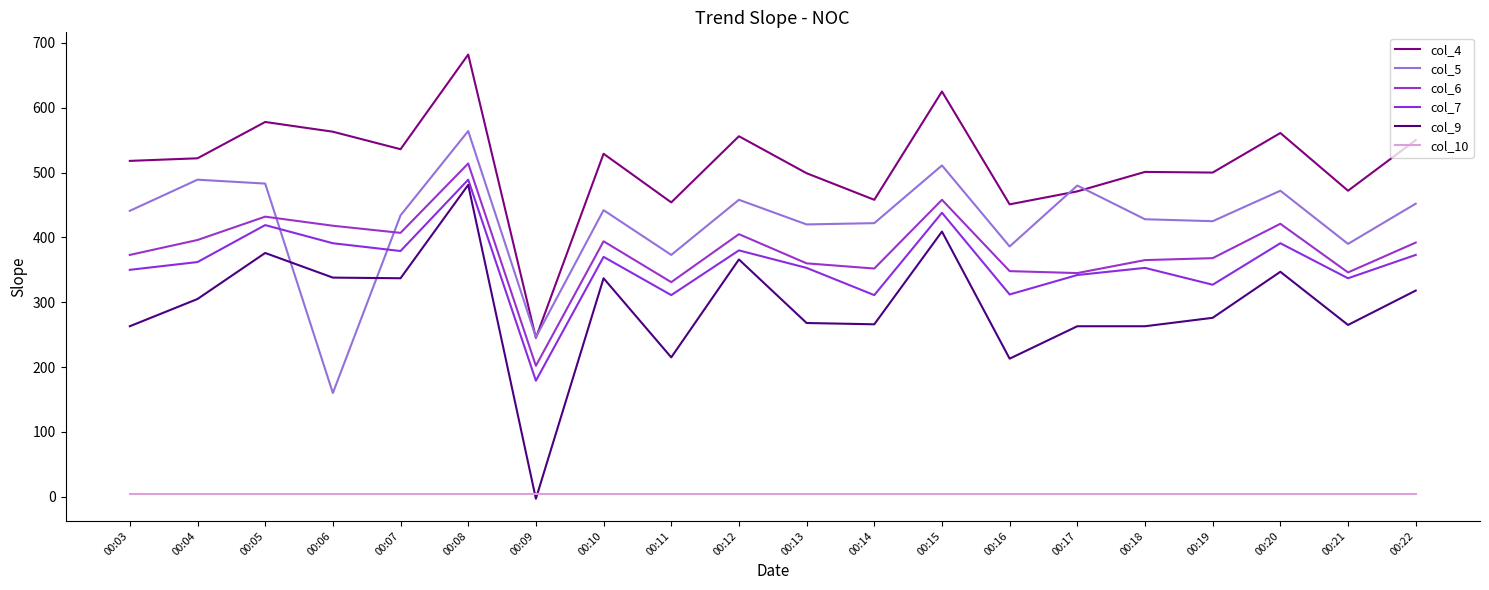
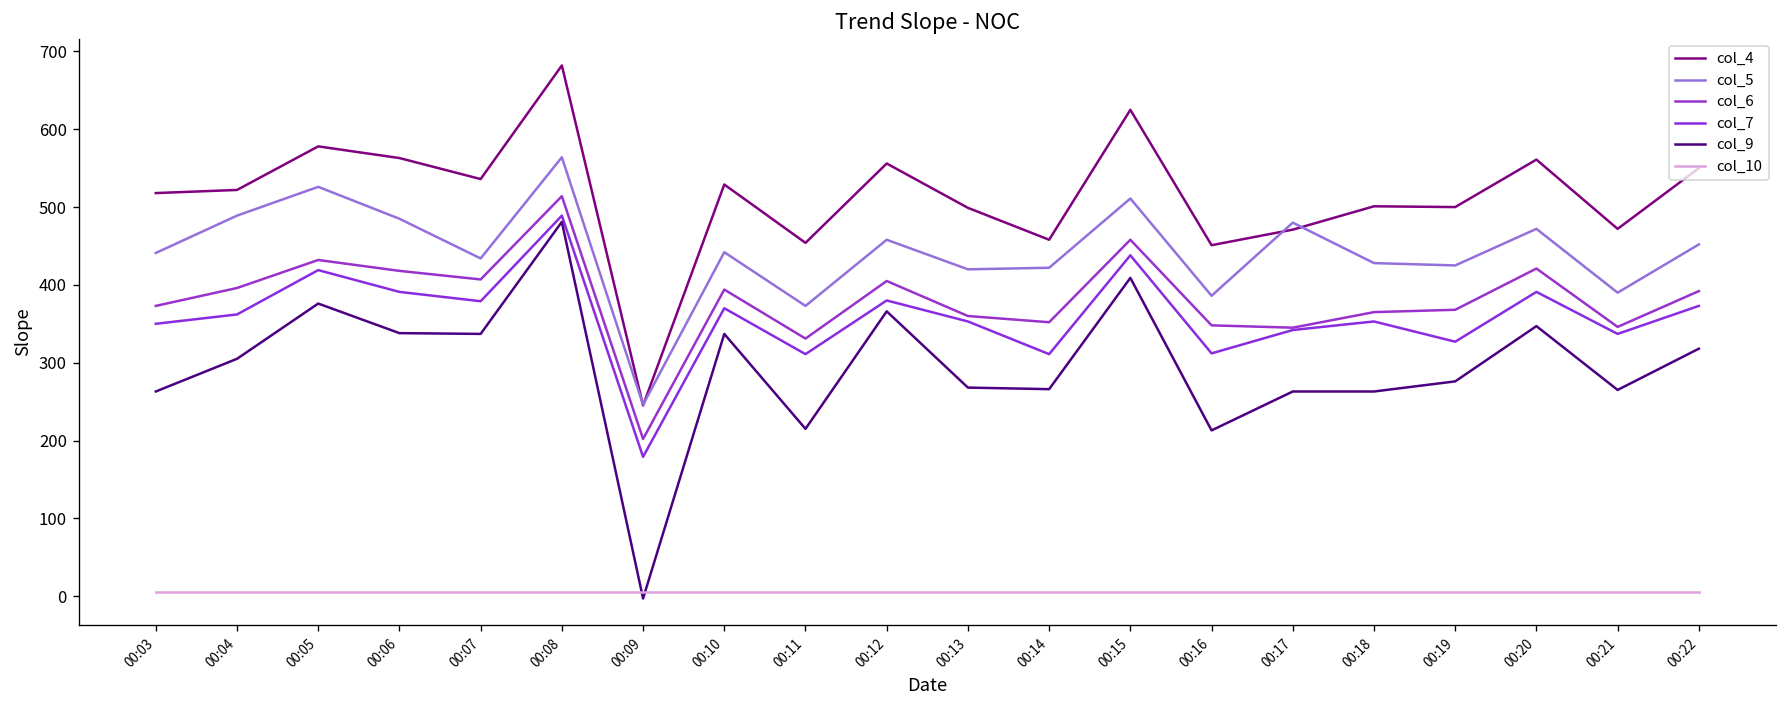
col_5, 00:05: 480 -> 530
col_5, 00:06: 160 -> 490
